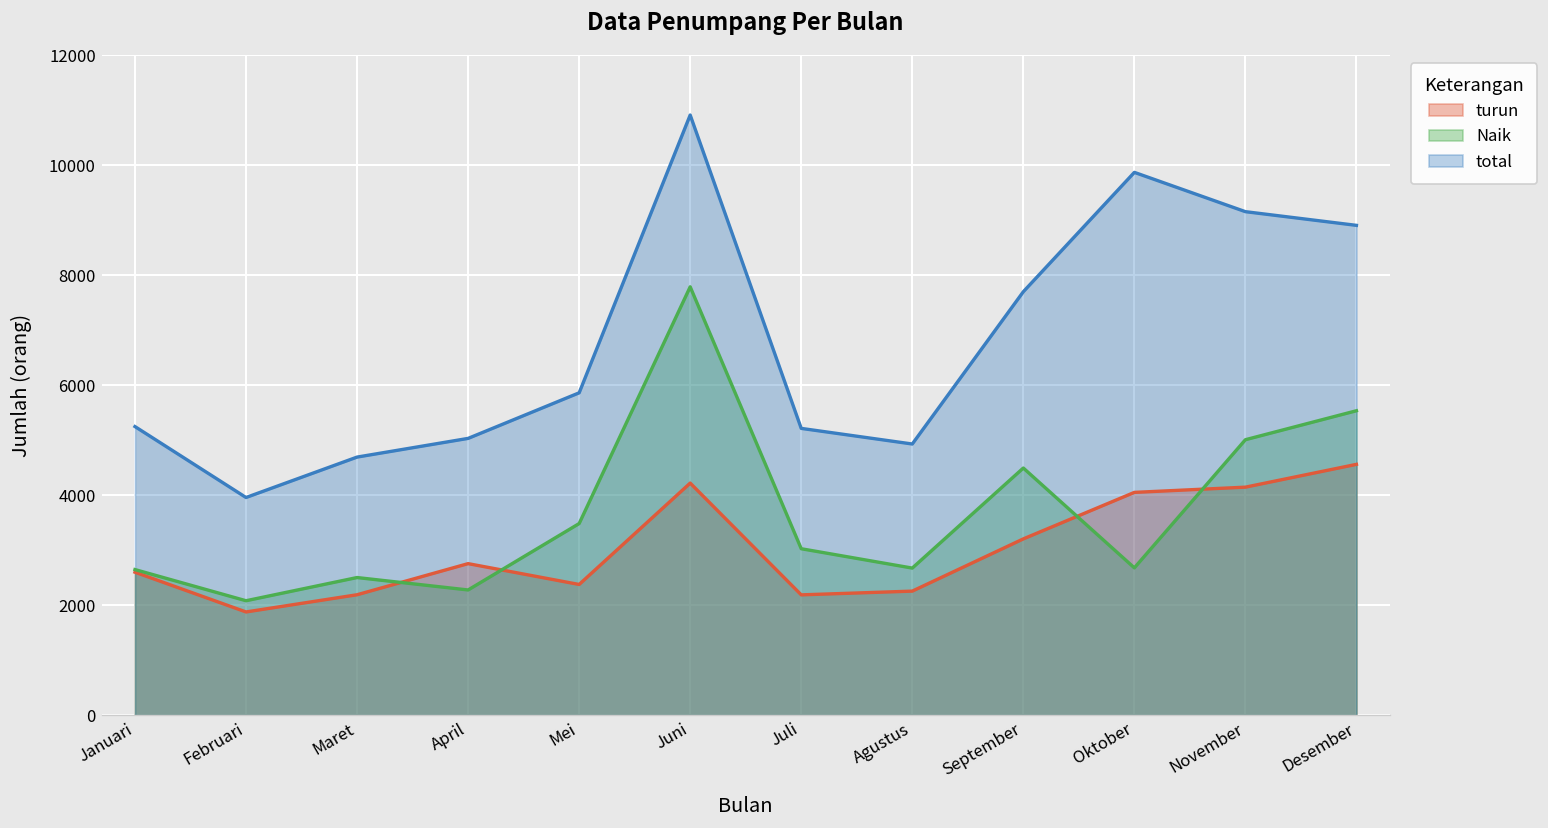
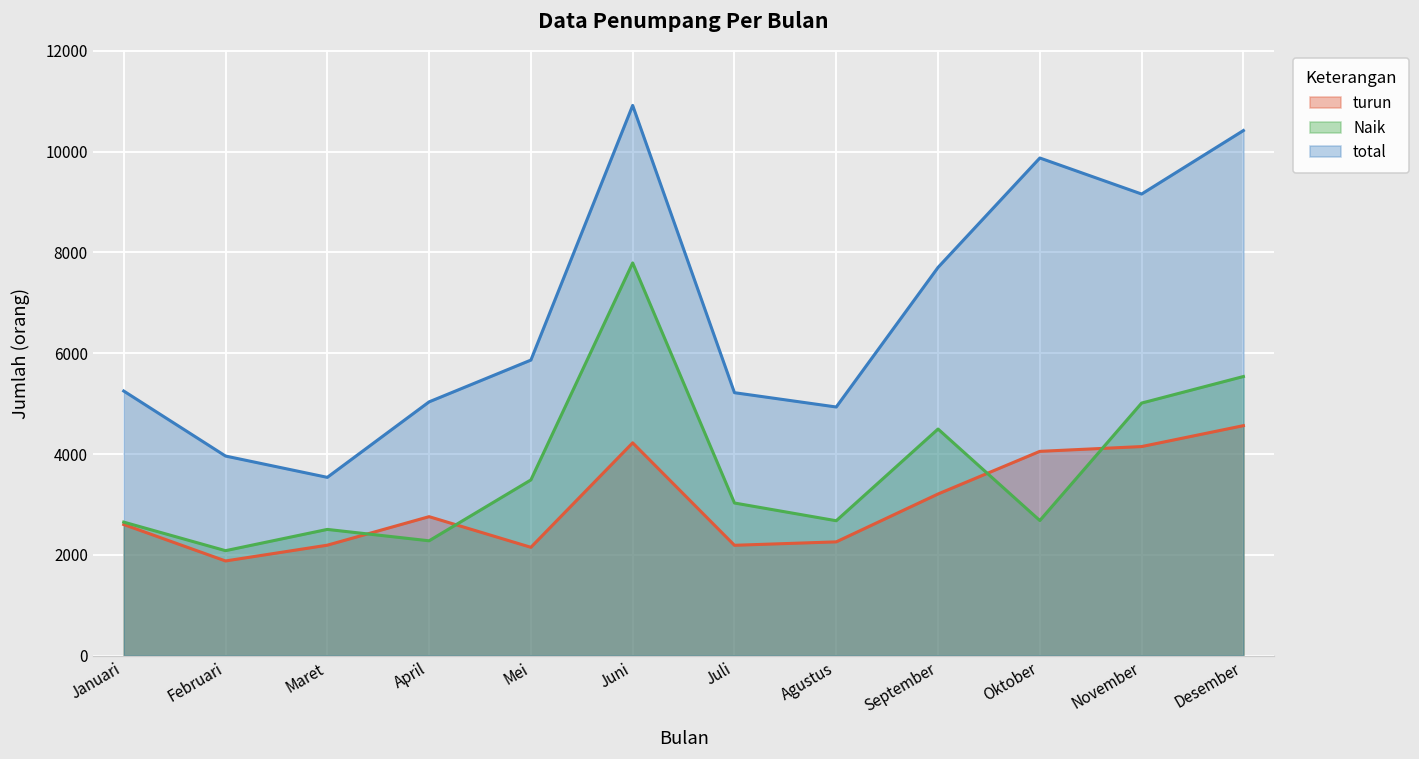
total, Maret: 4700 -> 3500
turun, Mei: 2400 -> 2100
total, Desember: 8900 -> 10400
